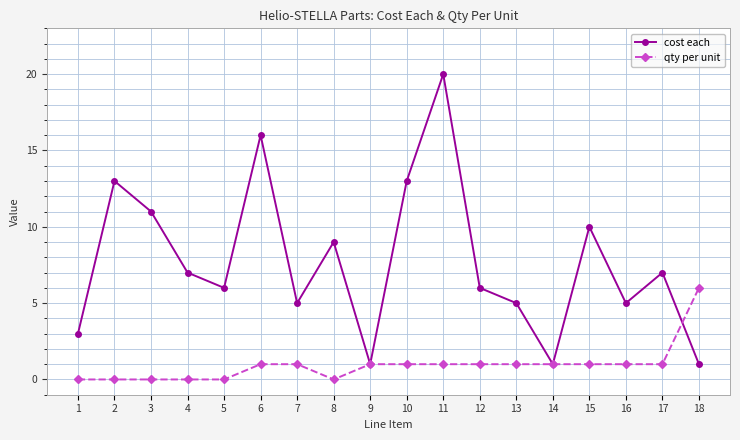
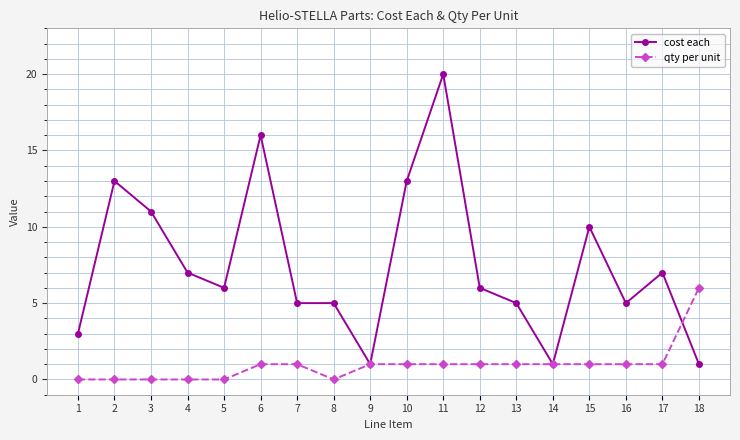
cost each, 8: 9 -> 5
